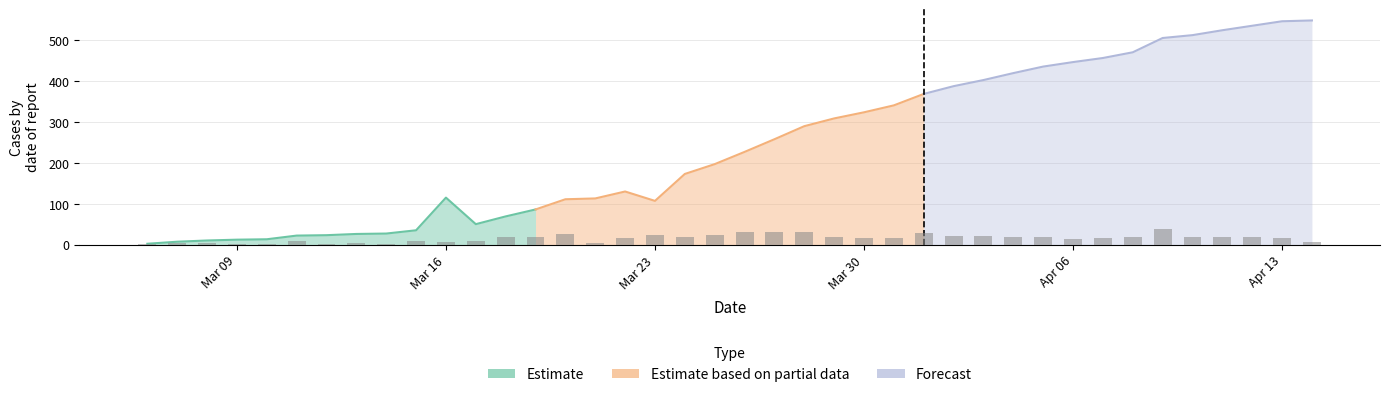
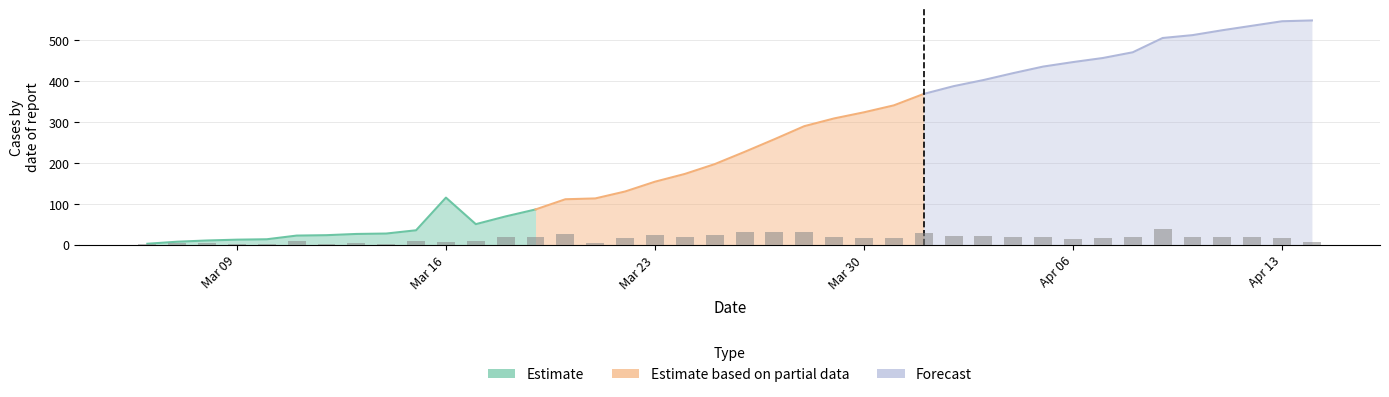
Estimate based on partial data, Mar 23: 110 -> 150
